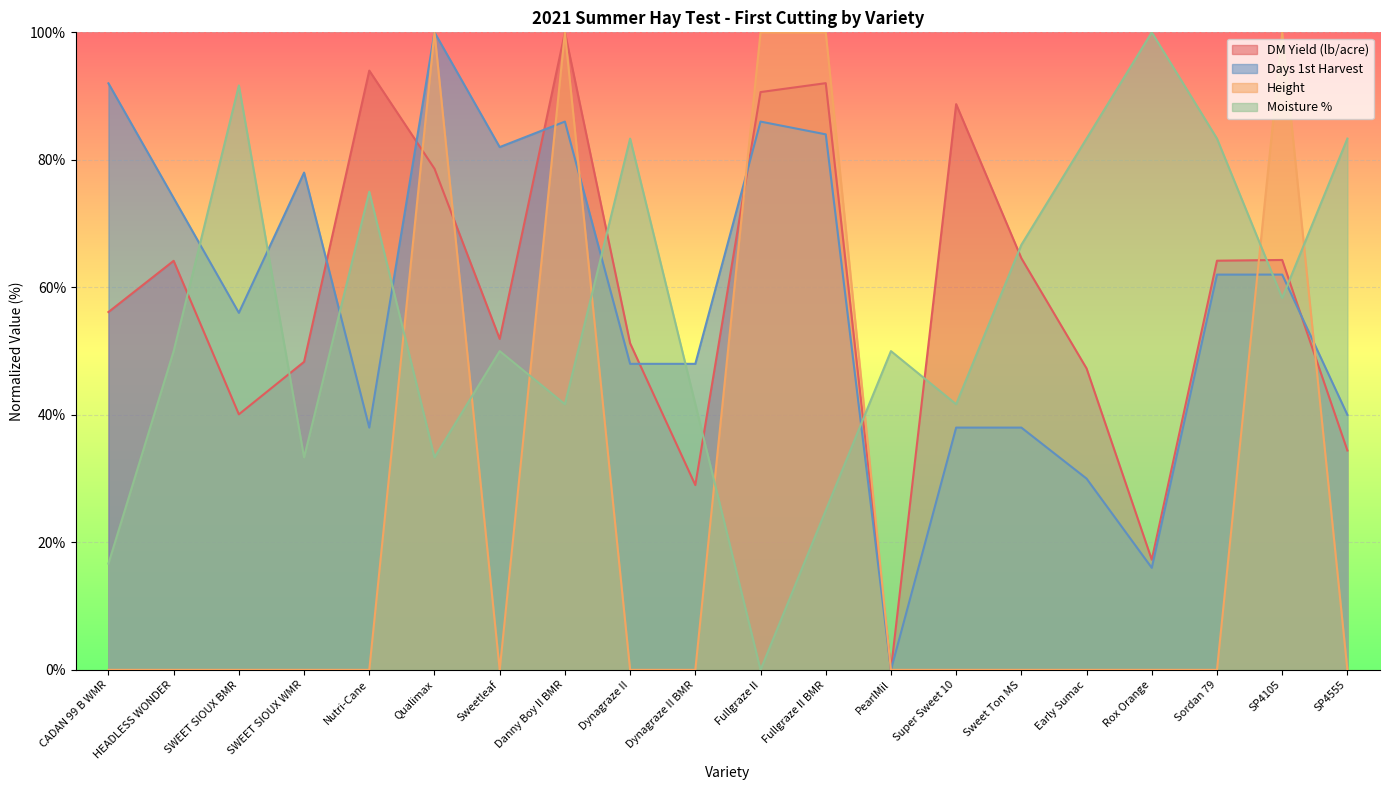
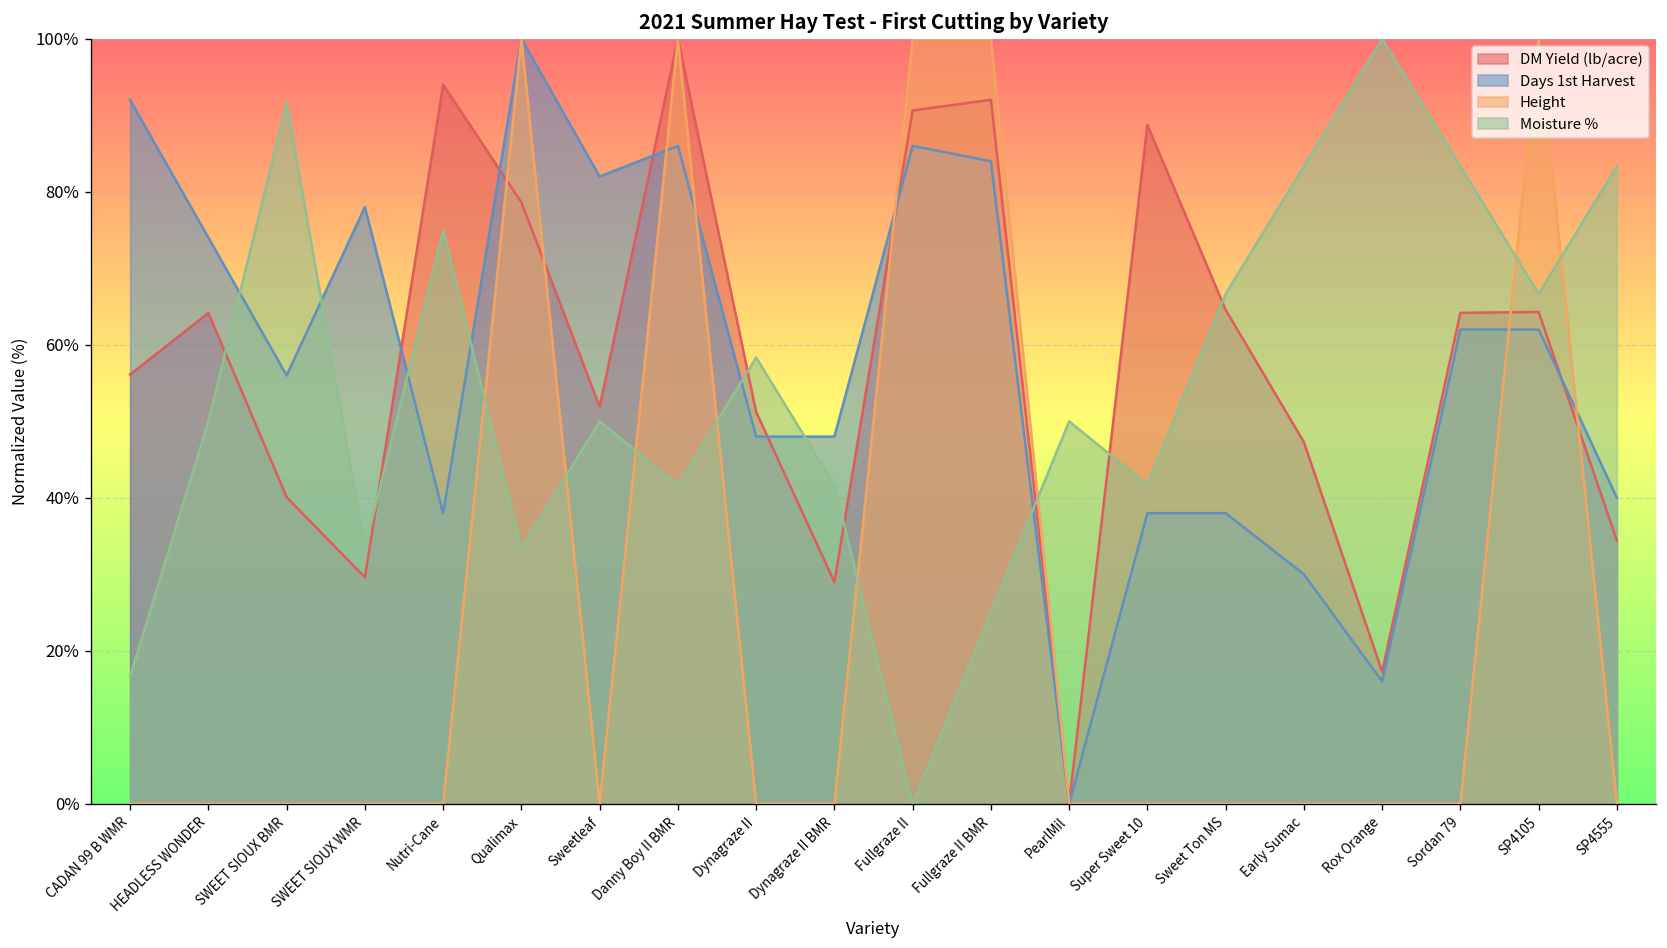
DM Yield (lb/acre), SWEET SIOUX WMR: 48% -> 30%
Moisture %, Dynagraze II: 83% -> 58%
Moisture %, SP4105: 58% -> 67%
